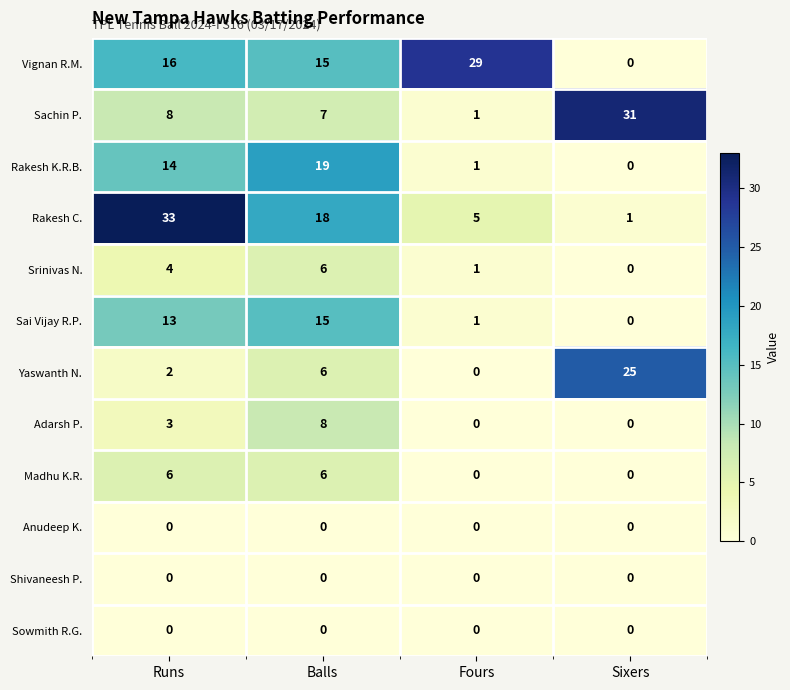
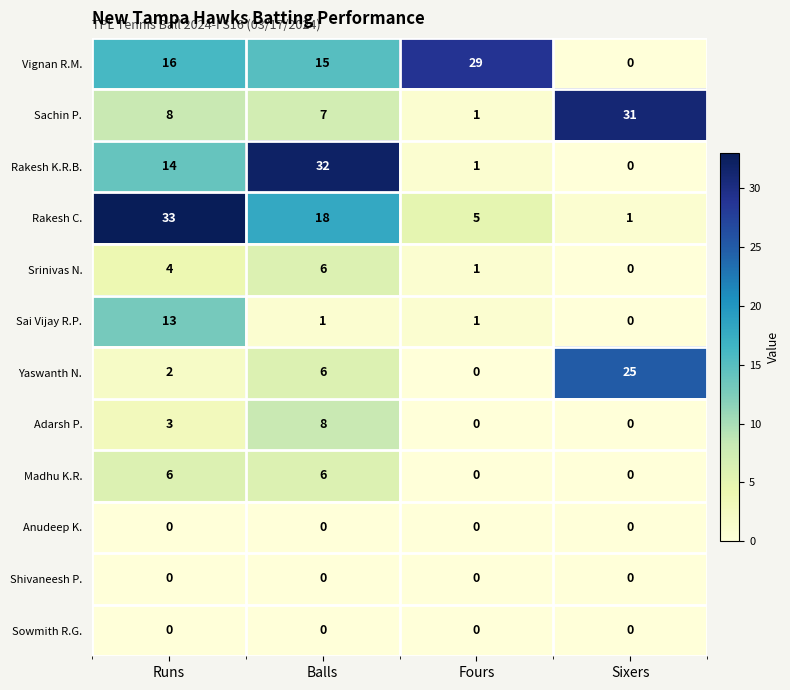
Rakesh K.R.B., Balls: 19 -> 32
Sai Vijay R.P., Balls: 15 -> 1
